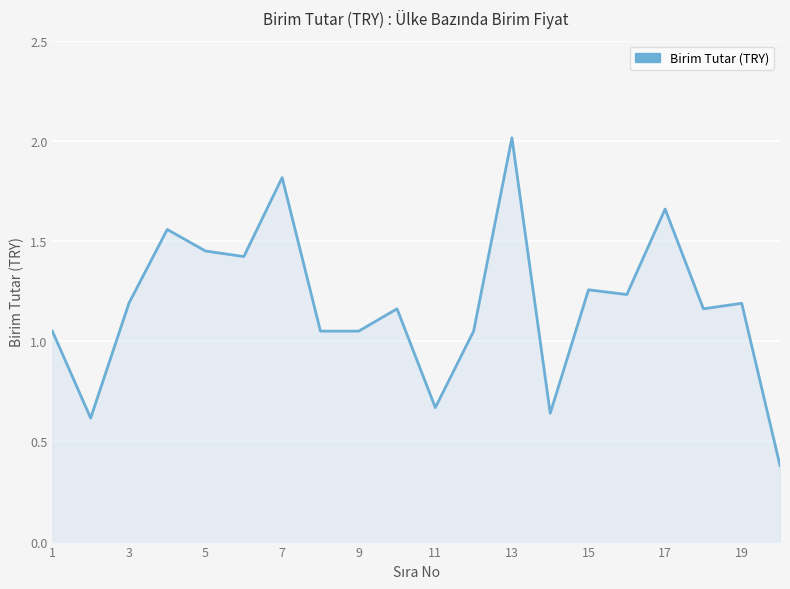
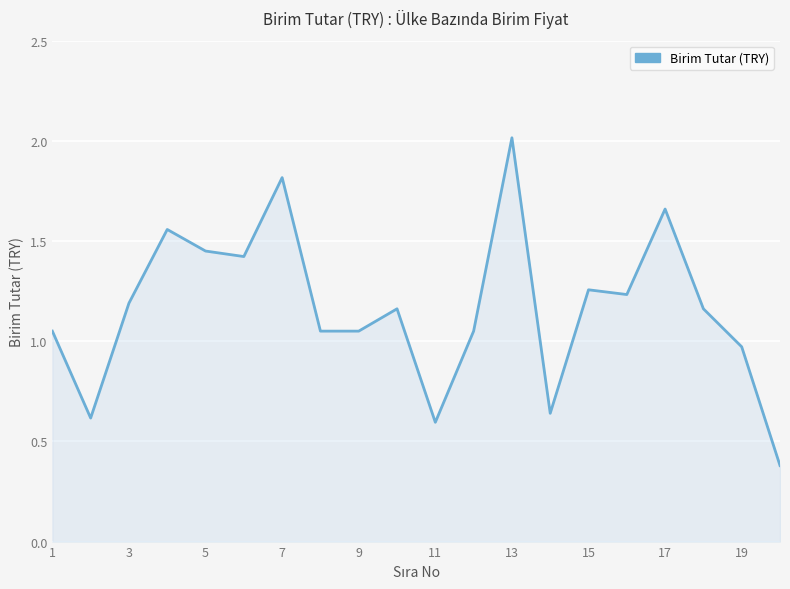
11: 0.67 -> 0.60
19: 1.19 -> 0.97
